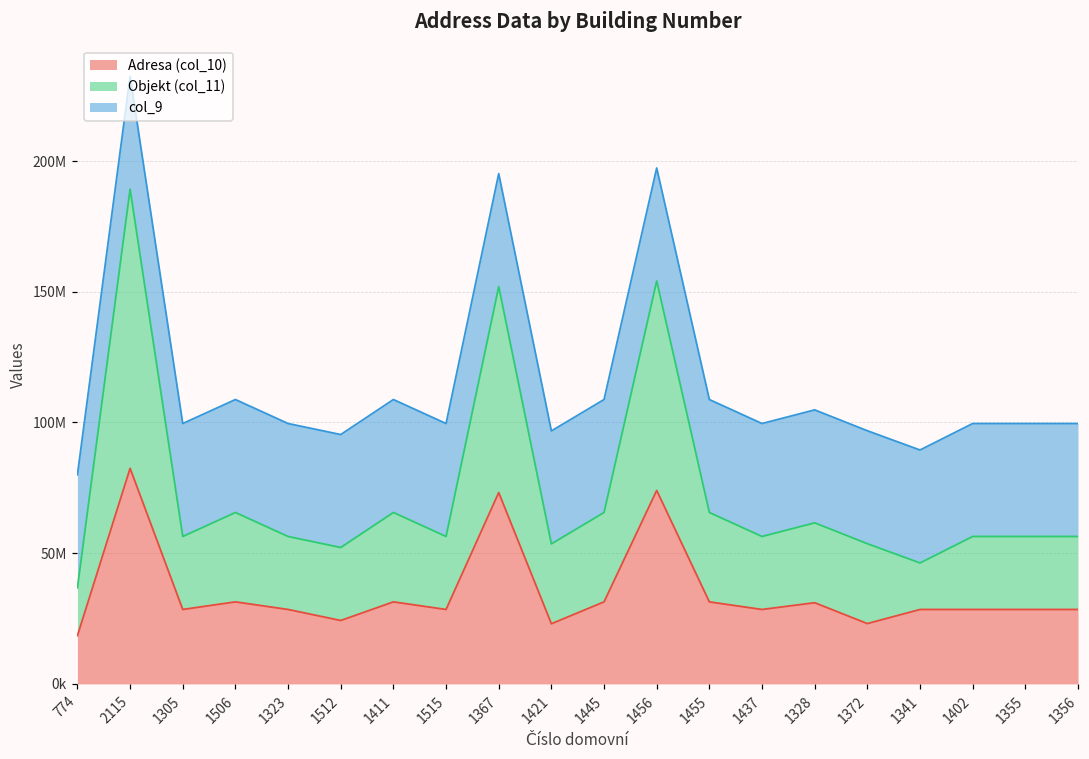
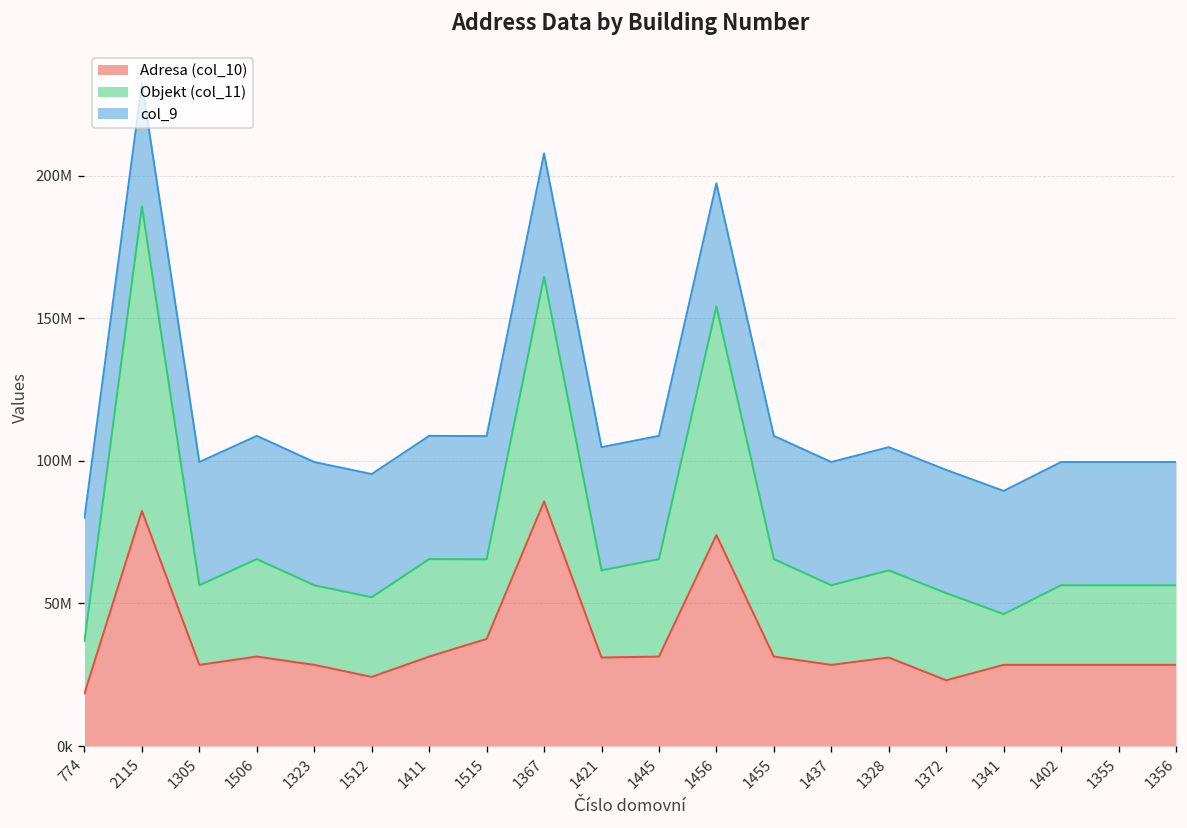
Adresa (col_10), 1515: 28000000 -> 38000000
Adresa (col_10), 1367: 73000000 -> 86000000
Adresa (col_10), 1421: 23000000 -> 31000000
